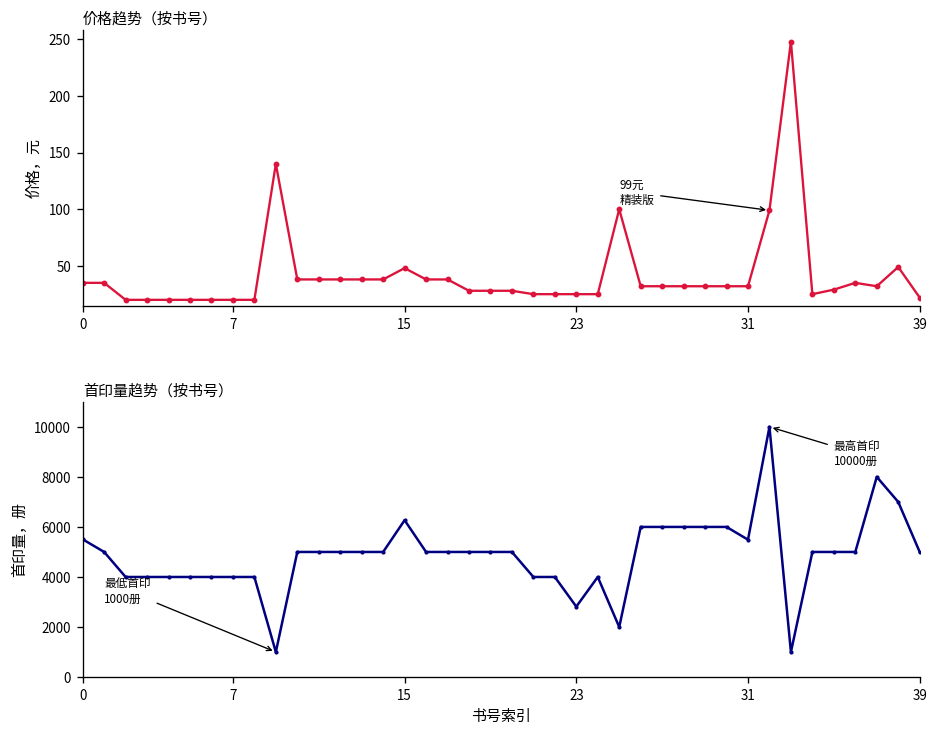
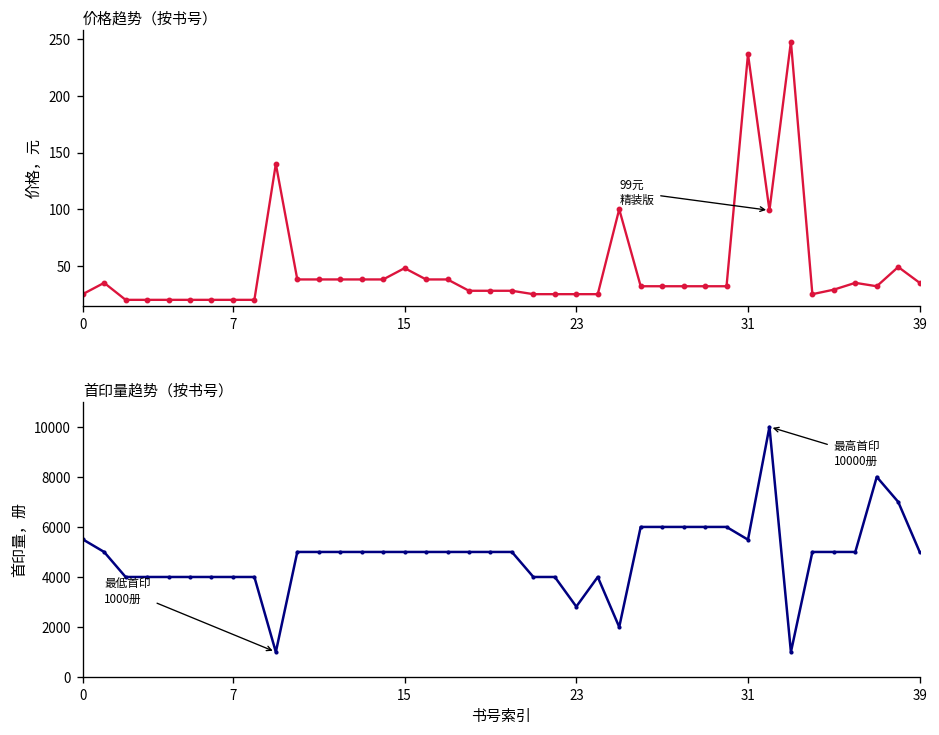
价格趋势（按书号）, 0: 40 -> 30
价格趋势（按书号）, 31: 30 -> 240
价格趋势（按书号）, 39: 20 -> 40
首印量趋势（按书号）, 15: 6300 -> 5000
